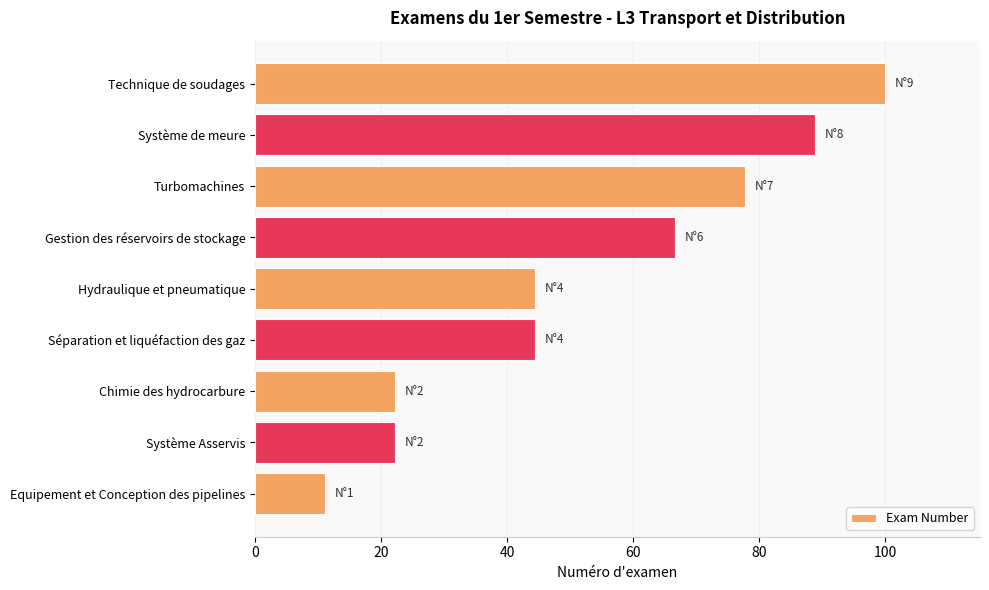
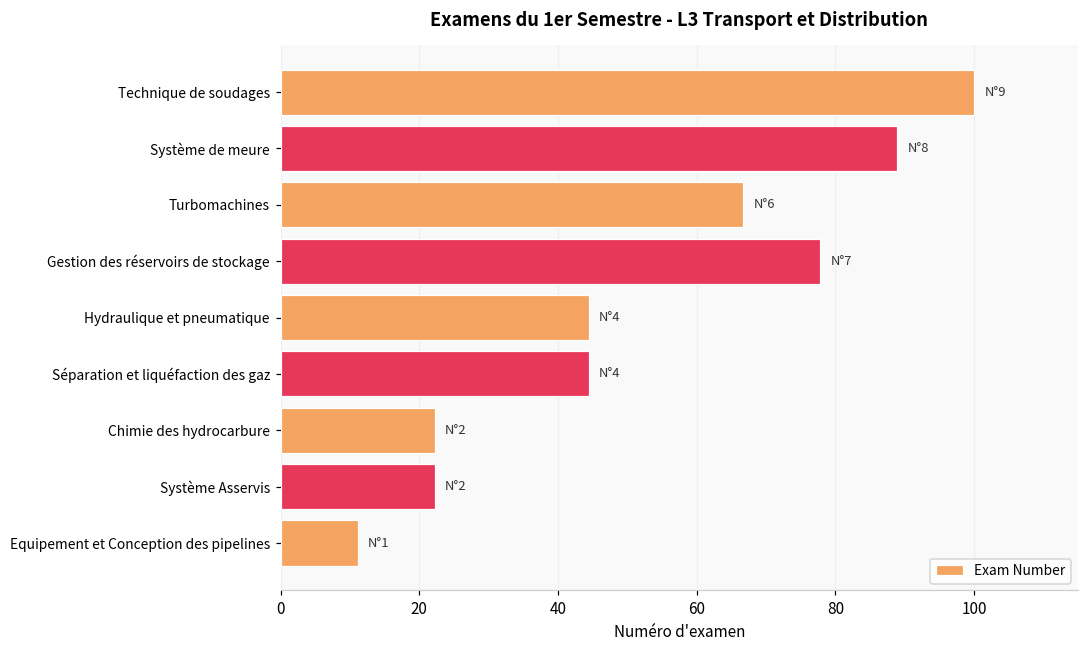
Turbomachines: 7 -> 6
Gestion des réservoirs de stockage: 6 -> 7
